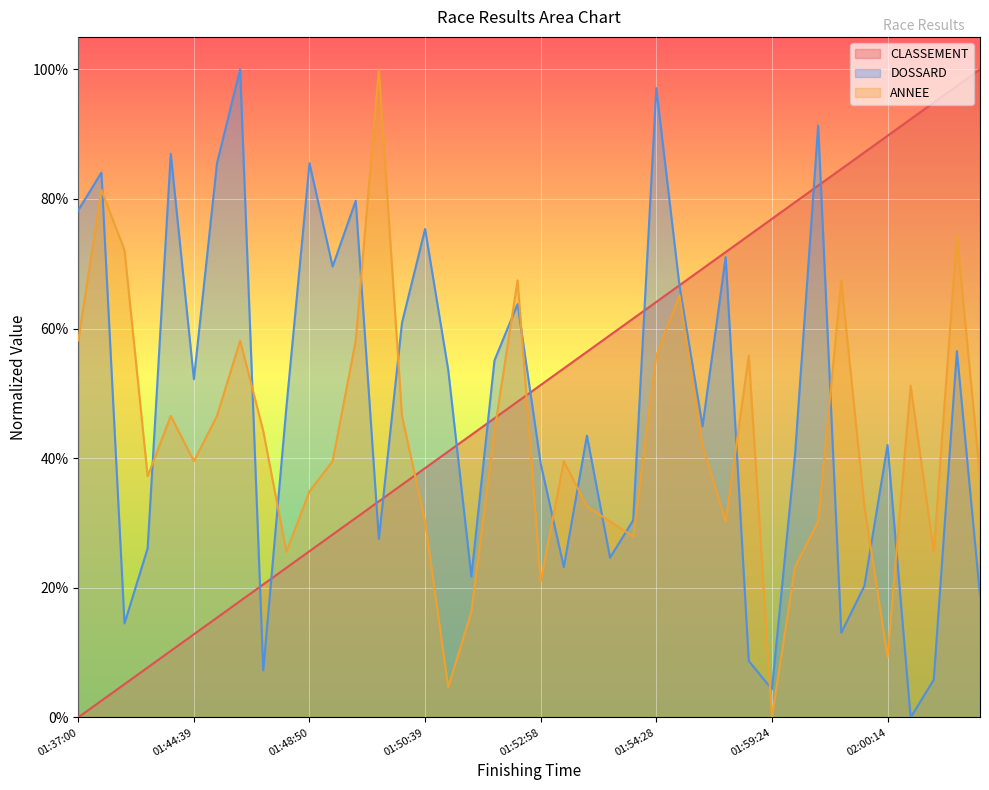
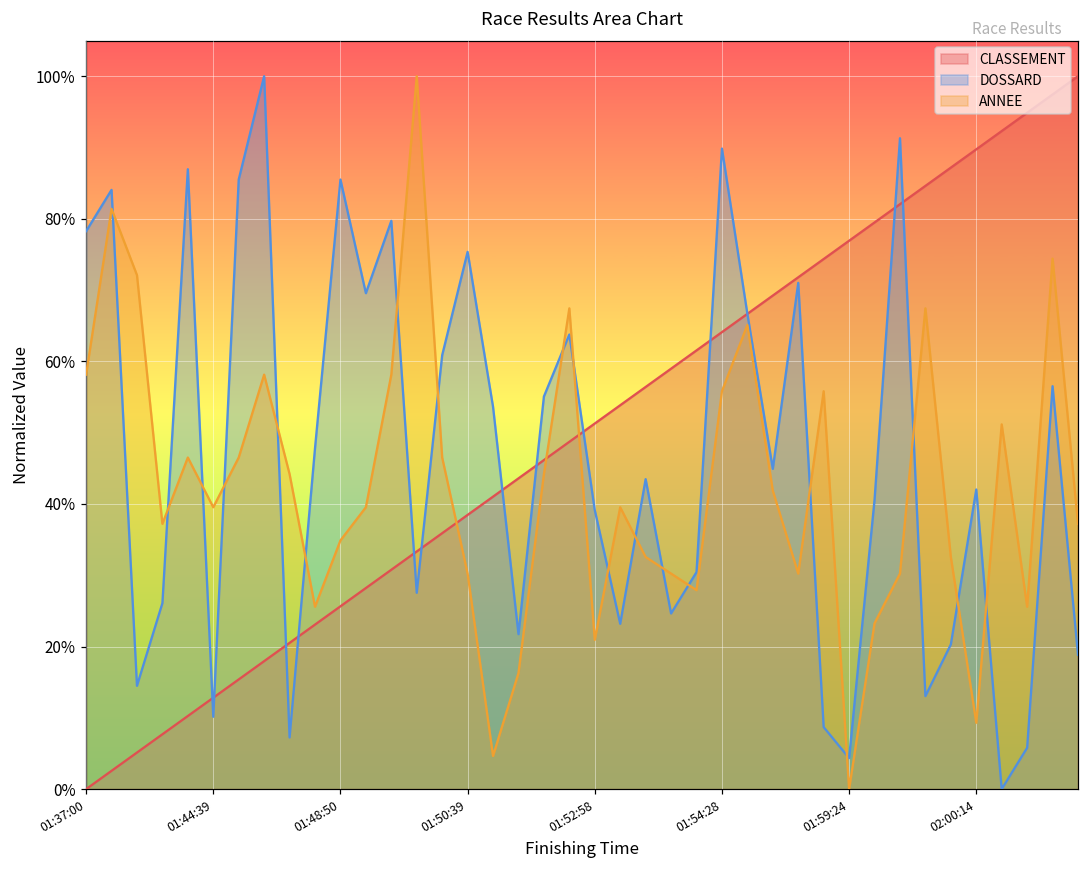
DOSSARD, 01:44:39: 52% -> 10%
DOSSARD, 01:54:28: 97% -> 90%
